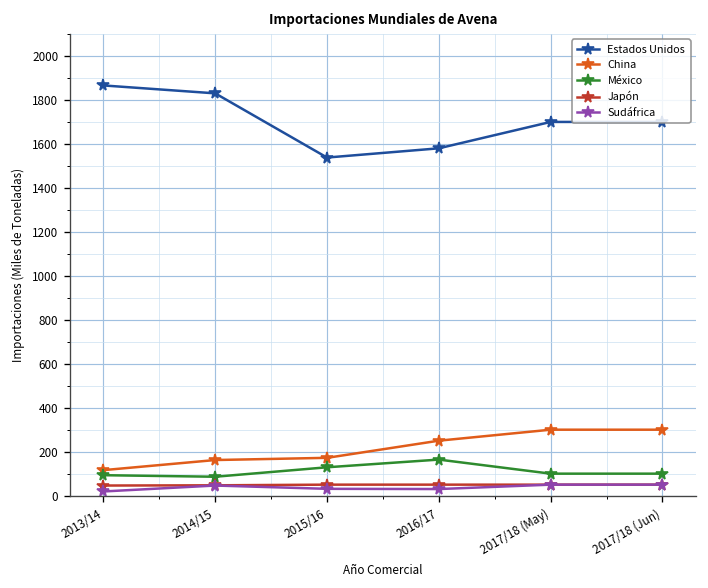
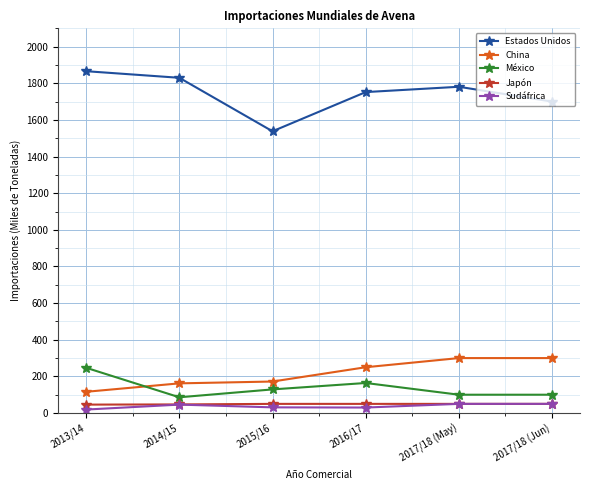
México, 2013/14: 90 -> 250
Estados Unidos, 2016/17: 1580 -> 1750
Estados Unidos, 2017/18 (May): 1700 -> 1780
